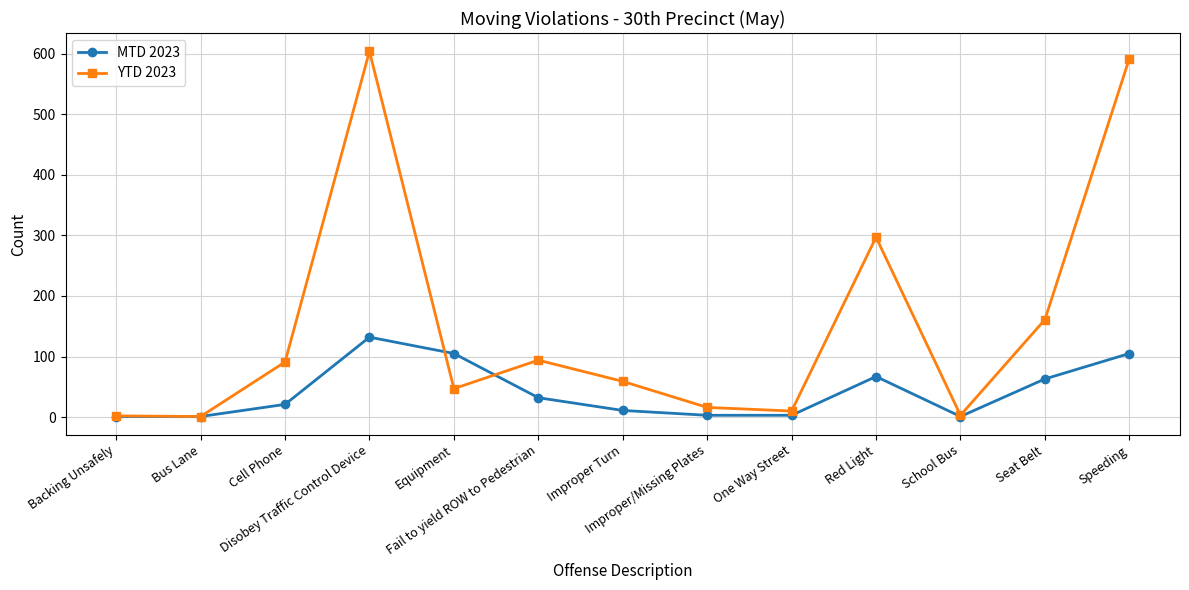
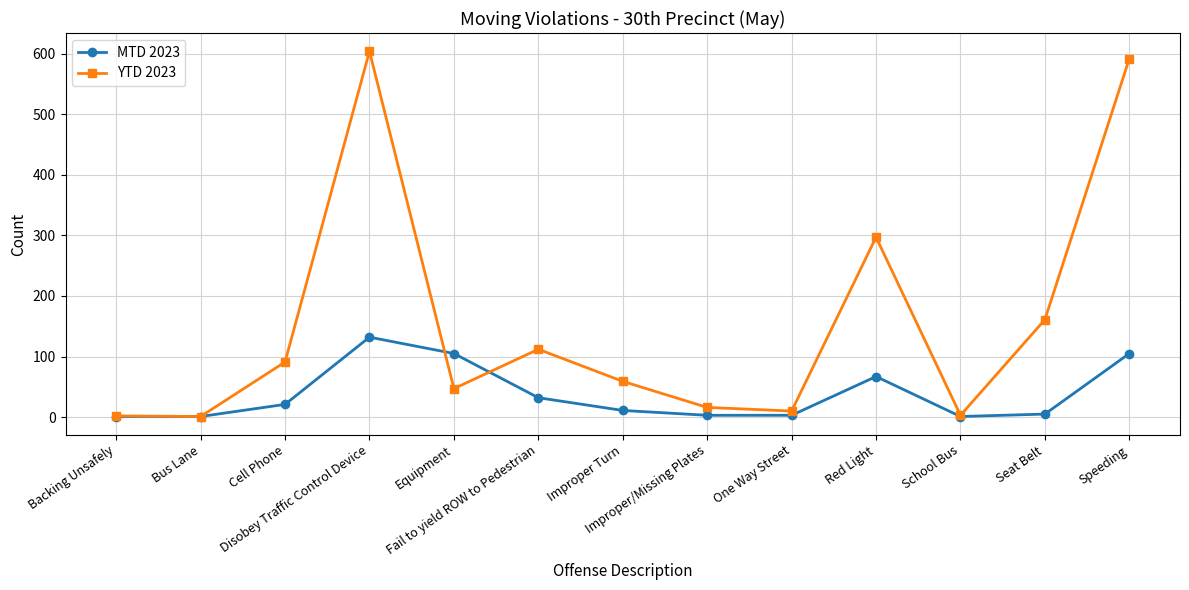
YTD 2023, Fail to yield ROW to Pedestrian: 90 -> 110
MTD 2023, Seat Belt: 60 -> 10
